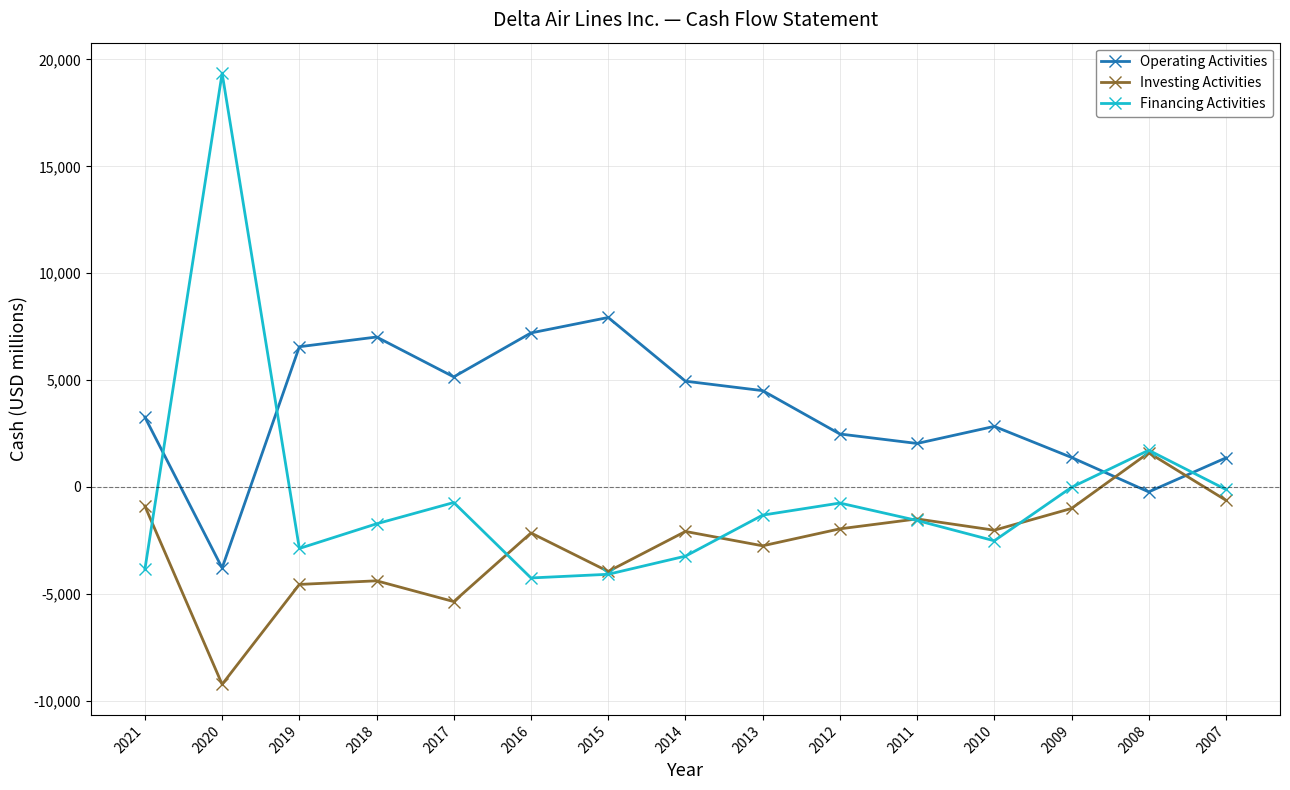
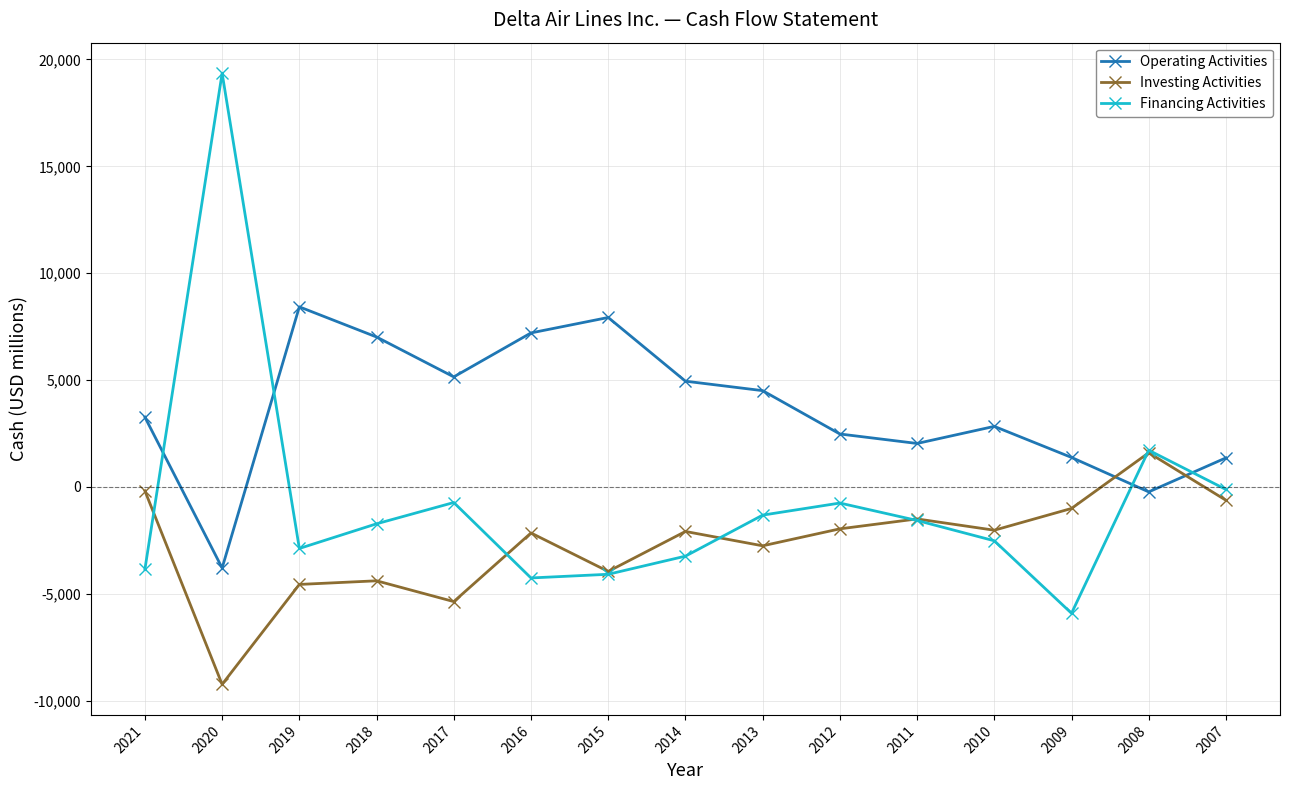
Investing Activities, 2021: -900 -> -200
Operating Activities, 2019: 6,600 -> 8,400
Financing Activities, 2009: 0 -> -5,900
